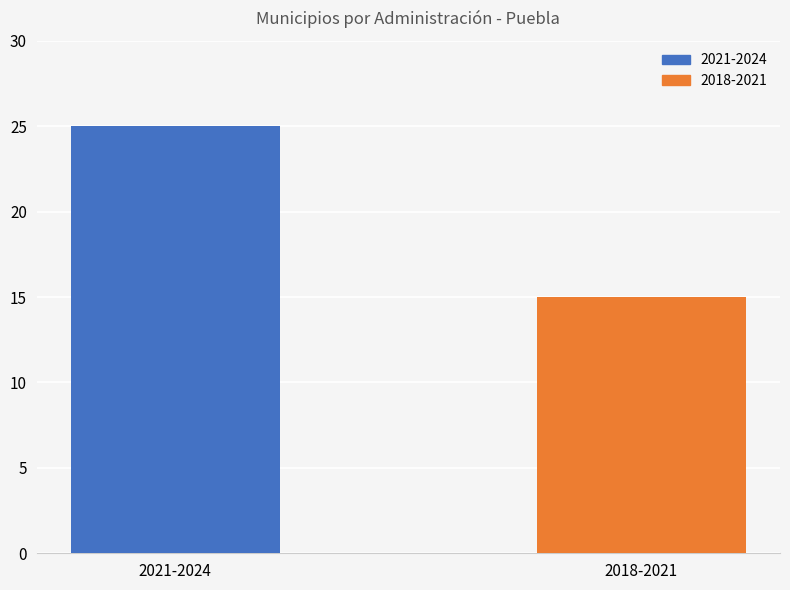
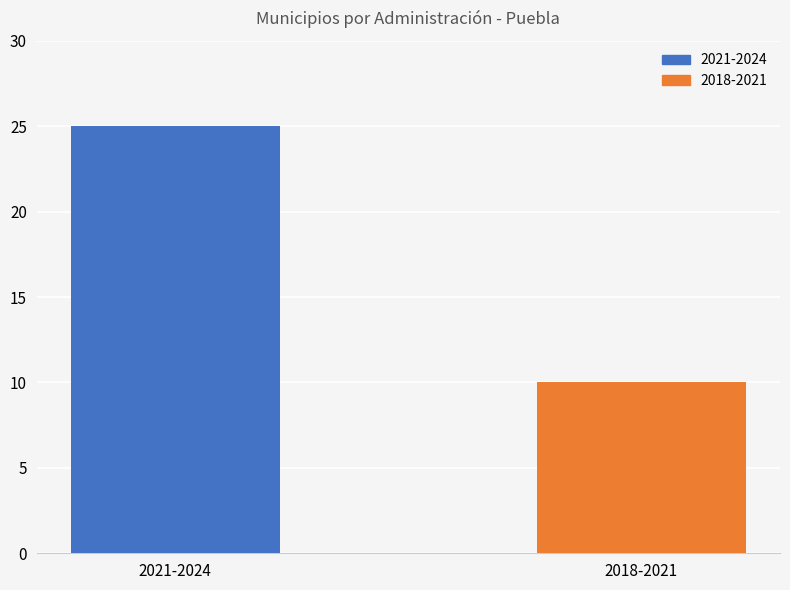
2018-2021: 15 -> 10
